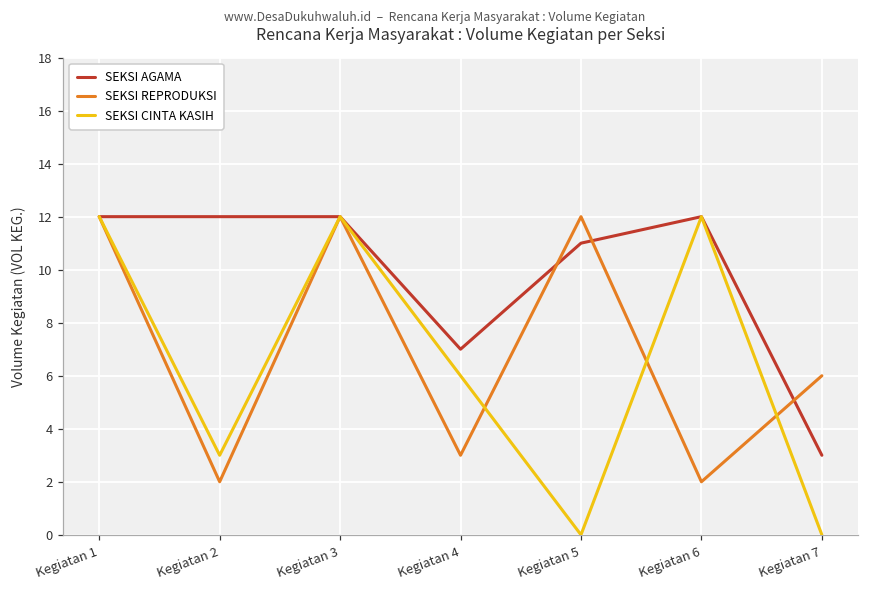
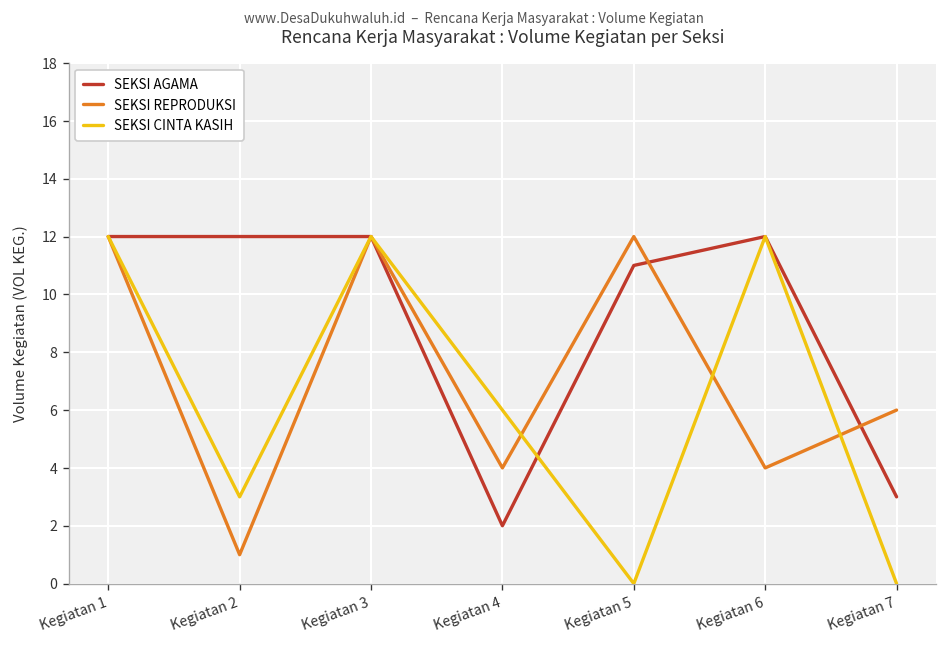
SEKSI REPRODUKSI, Kegiatan 2: 2 -> 1
SEKSI AGAMA, Kegiatan 4: 7 -> 2
SEKSI REPRODUKSI, Kegiatan 4: 3 -> 4
SEKSI REPRODUKSI, Kegiatan 6: 2 -> 4
